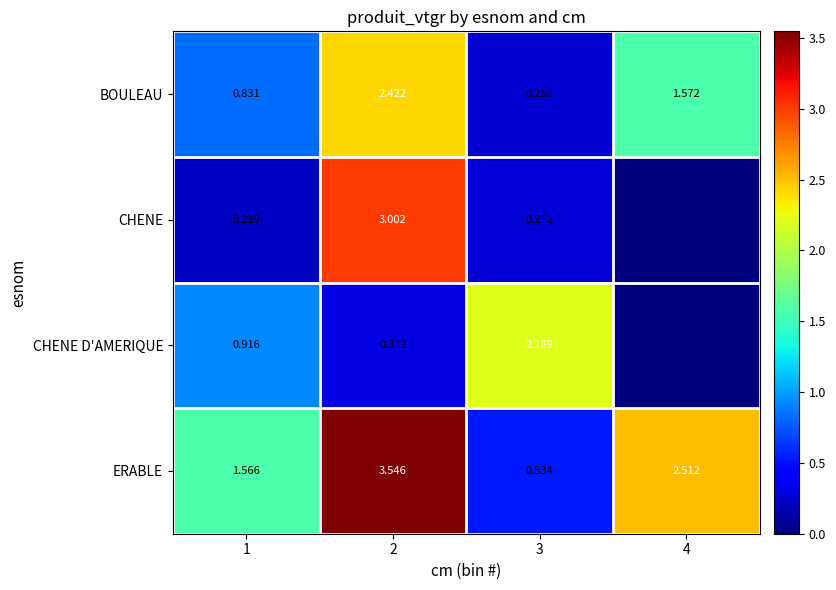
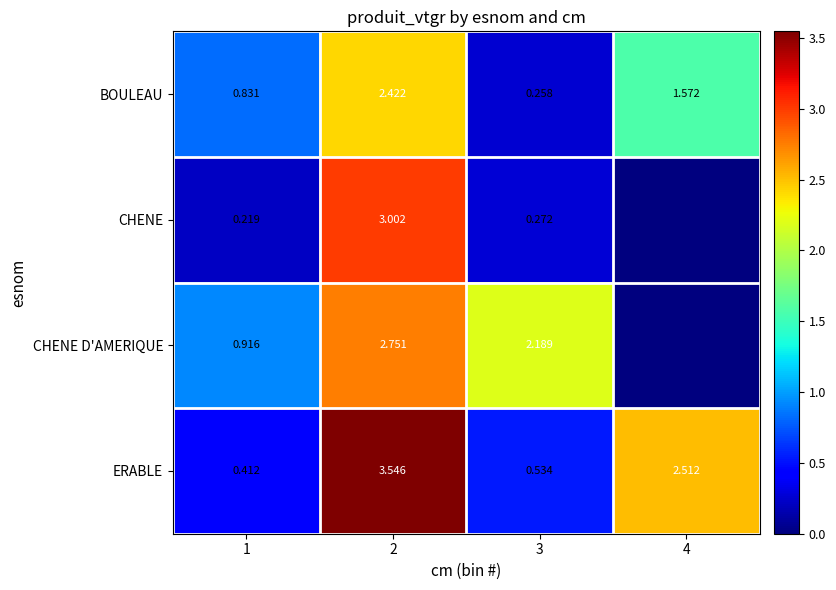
CHENE D'AMERIQUE, 2: 0.312 -> 2.751
ERABLE, 1: 1.566 -> 0.412
